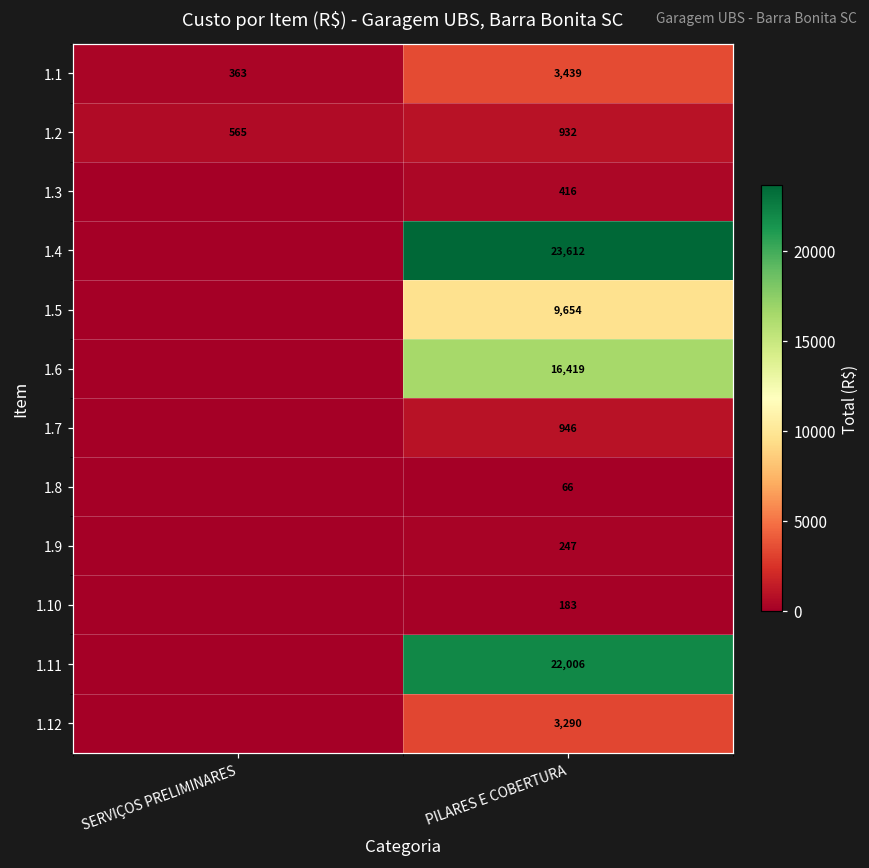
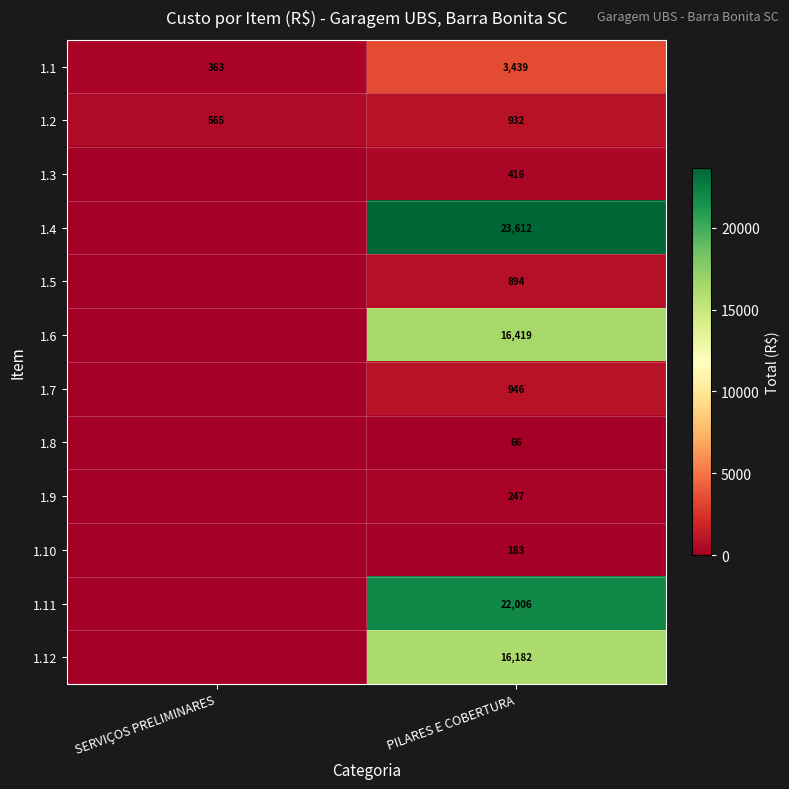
1.5, PILARES E COBERTURA: 9,654 -> 894
1.12, PILARES E COBERTURA: 3,290 -> 16,182
